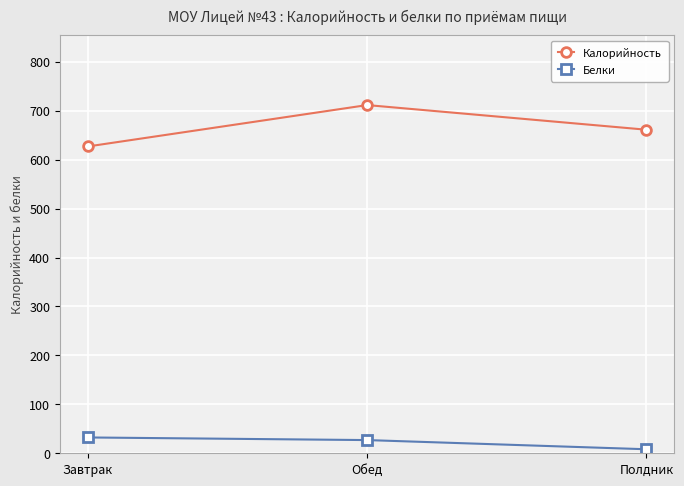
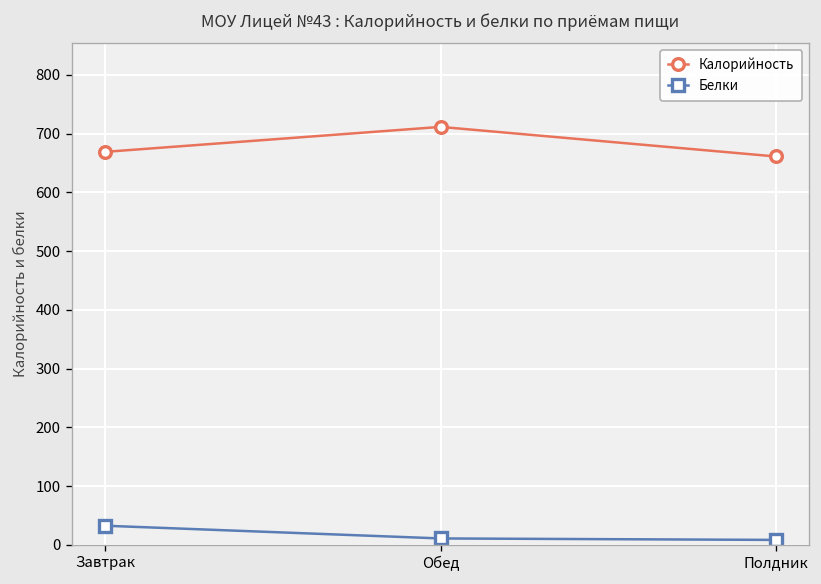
Калорийность, Завтрак: 630 -> 670
Белки, Обед: 30 -> 10
